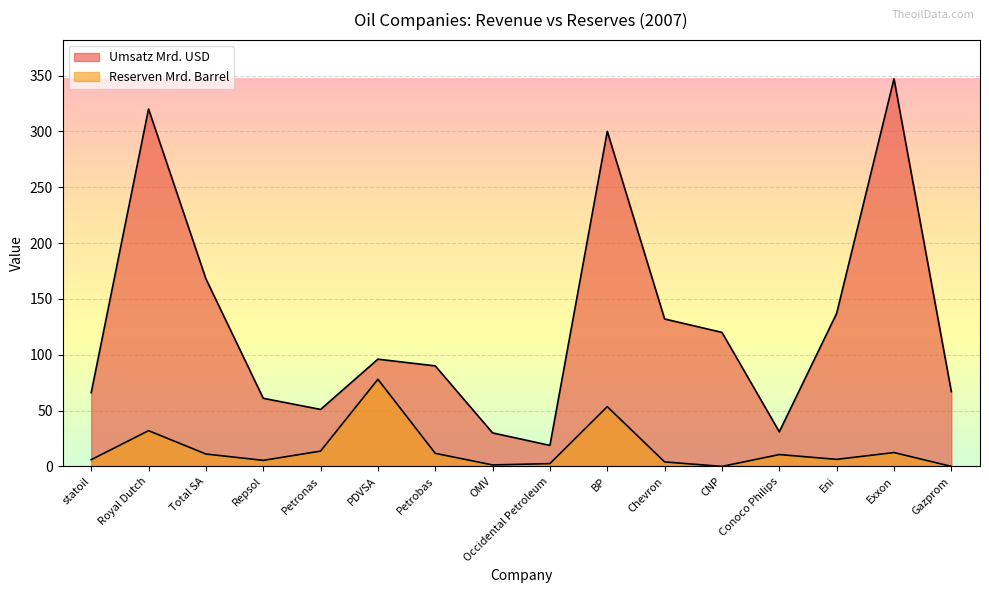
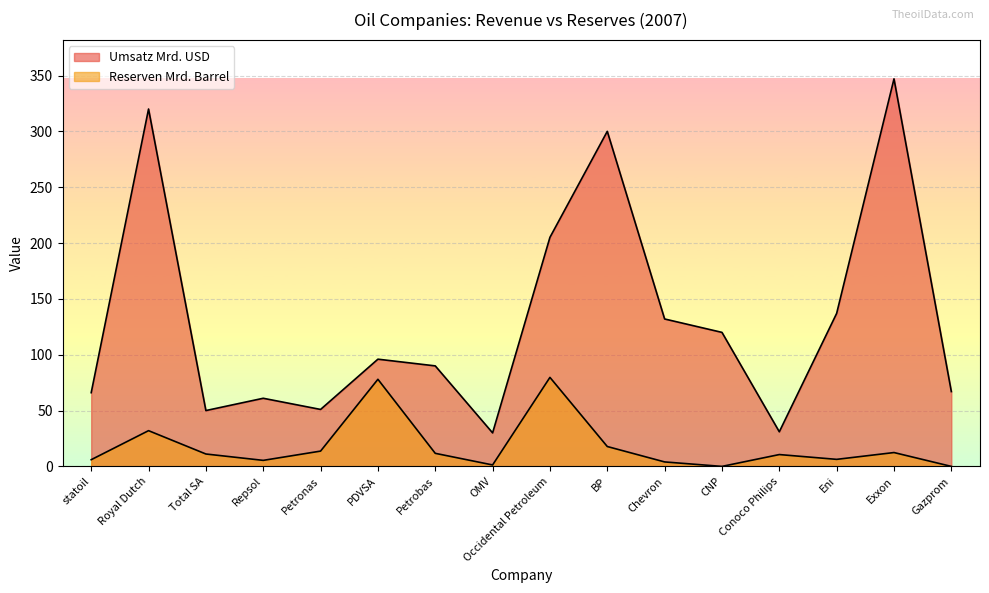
Umsatz Mrd. USD, Total SA: 168 -> 50
Umsatz Mrd. USD, Occidental Petroleum: 19 -> 205
Reserven Mrd. Barrel, Occidental Petroleum: 3 -> 80
Reserven Mrd. Barrel, BP: 54 -> 18
